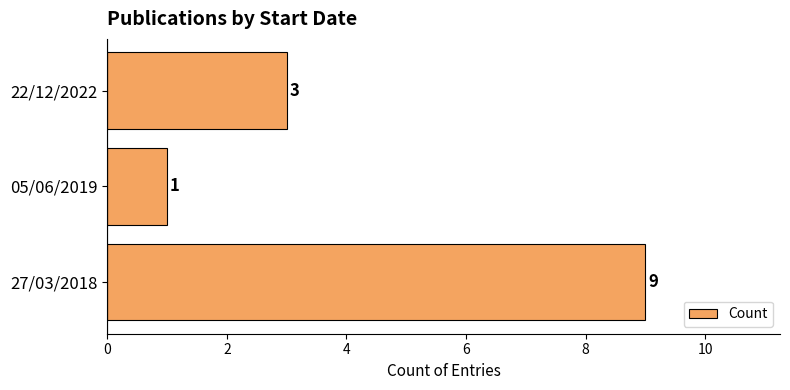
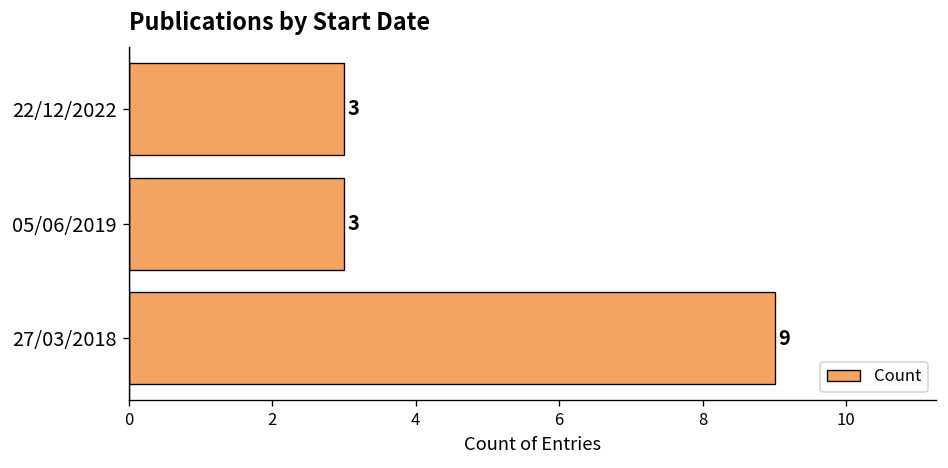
05/06/2019: 1 -> 3
